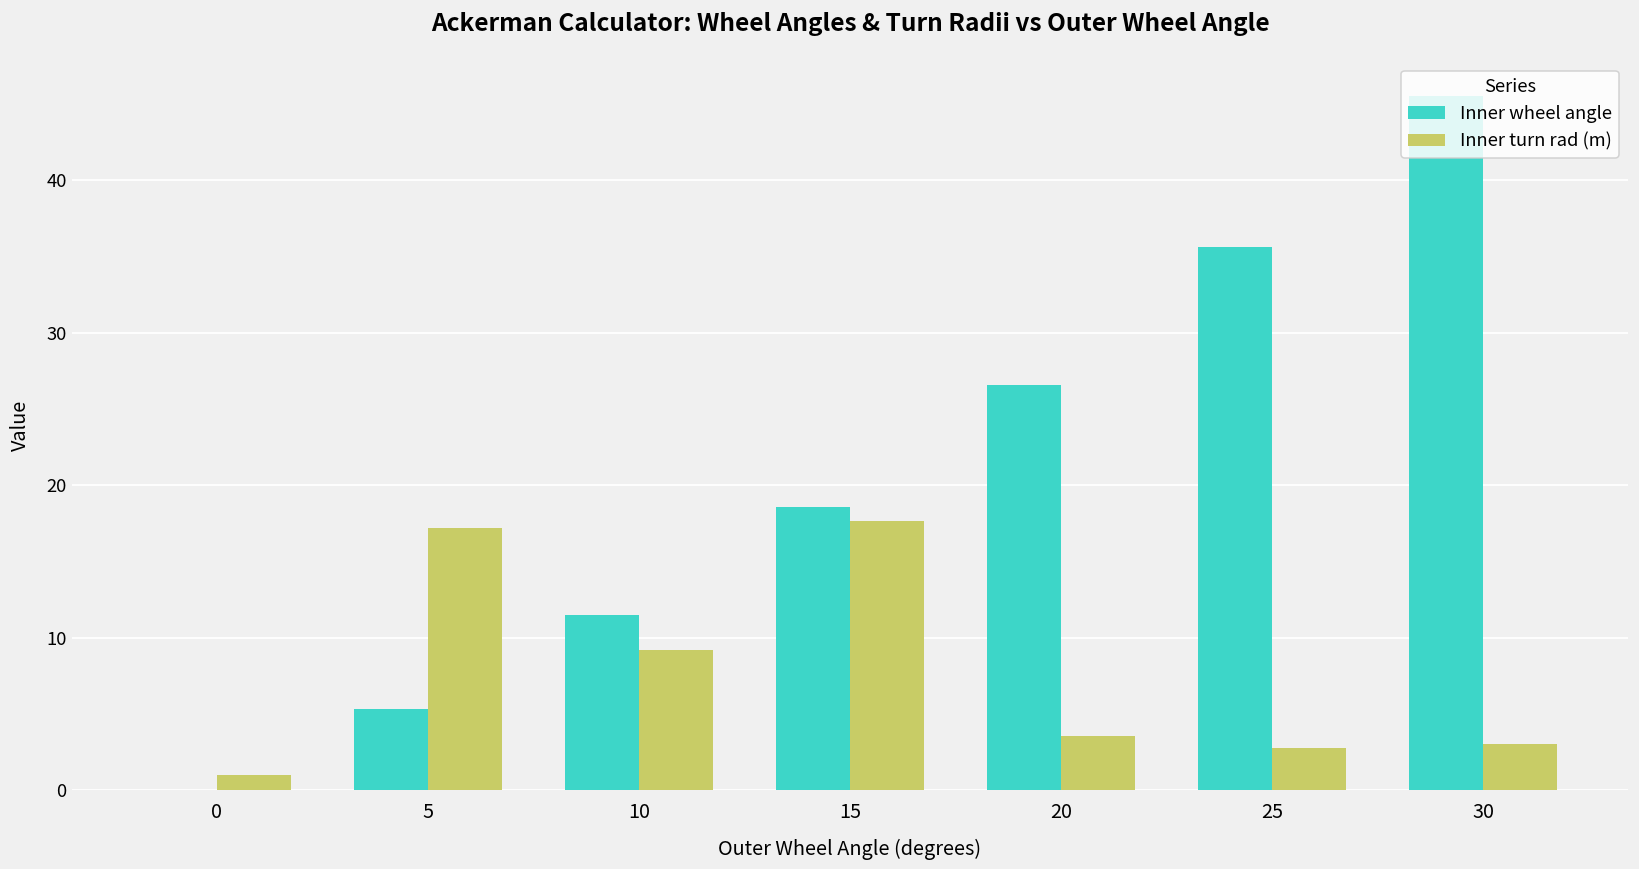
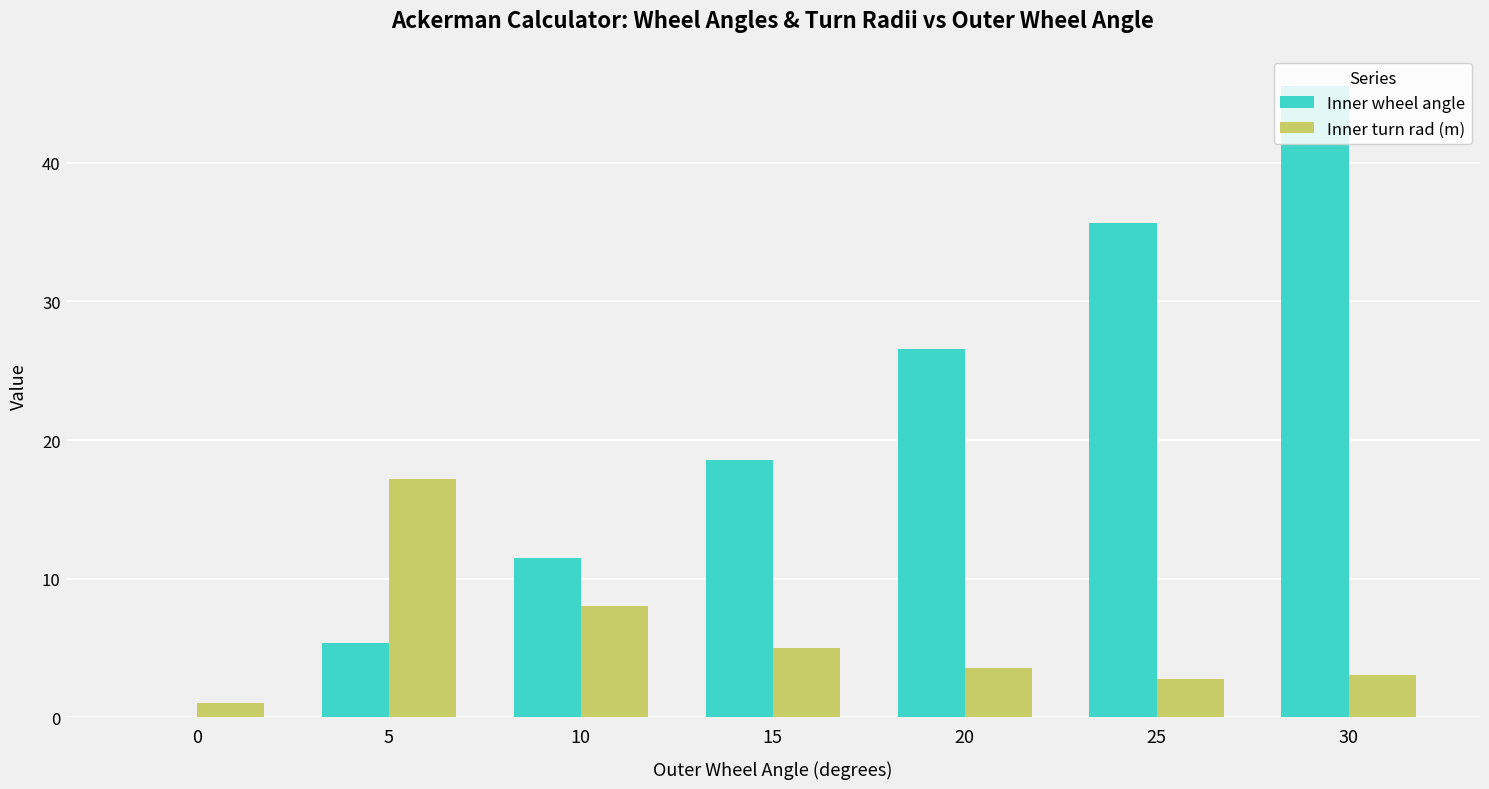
Inner turn rad (m), 10: 9.2 -> 8.0
Inner turn rad (m), 15: 17.7 -> 5.0
